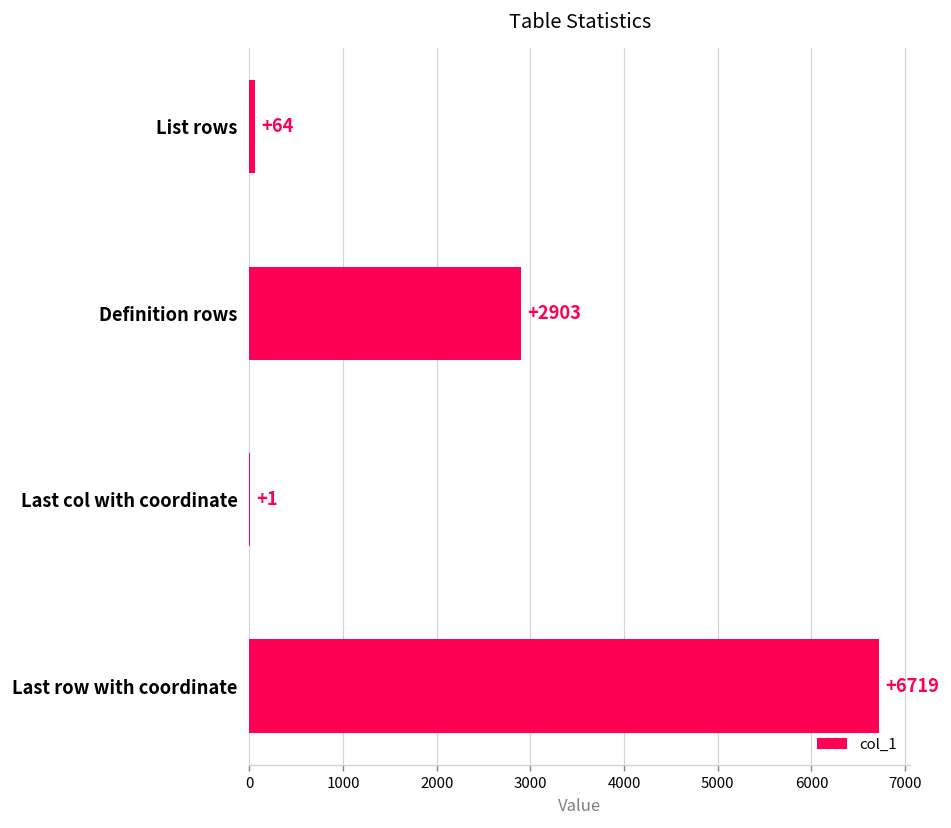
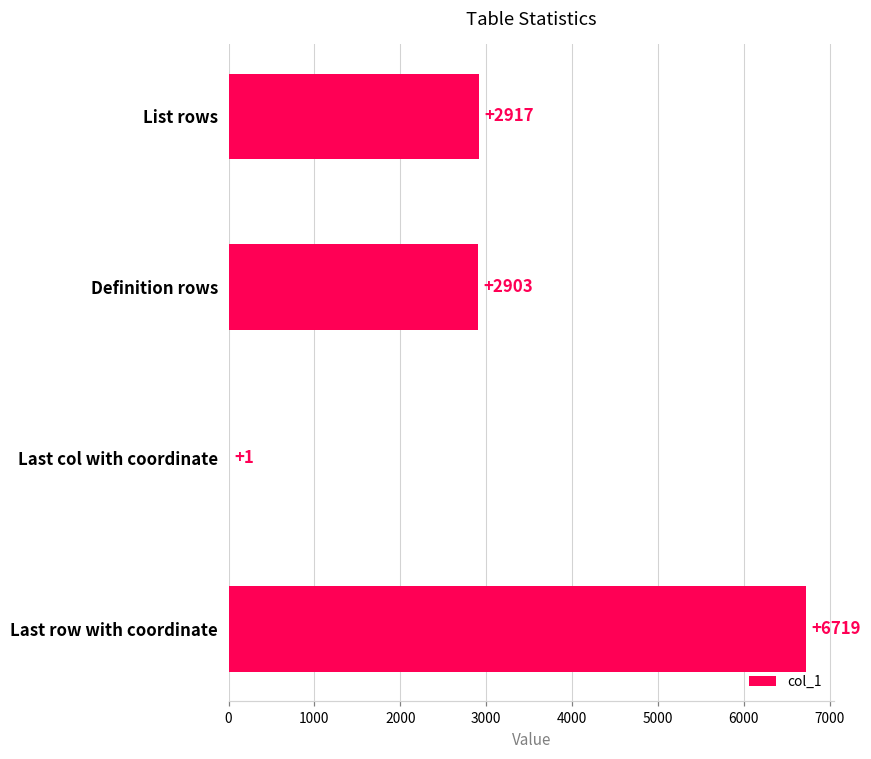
List rows: +64 -> +2917
